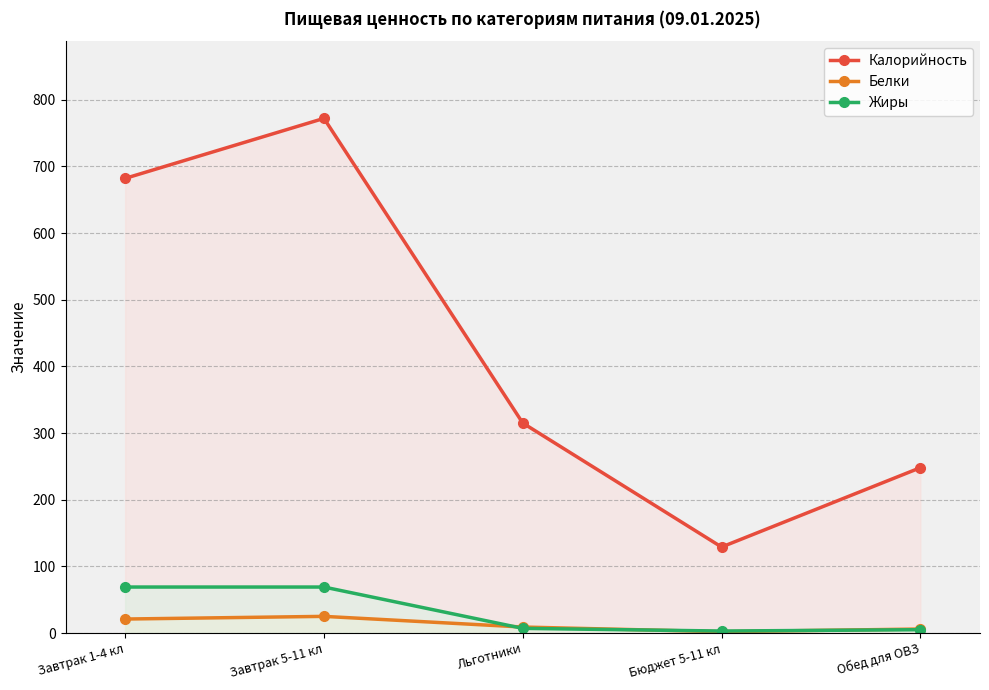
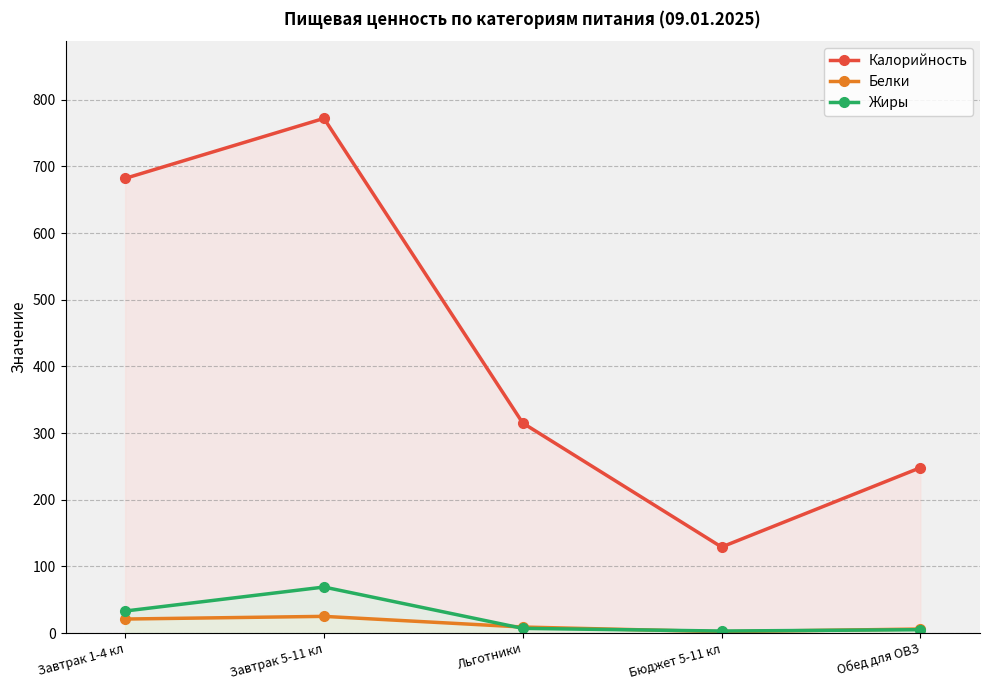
Жиры, Завтрак 1-4 кл: 70 -> 30
